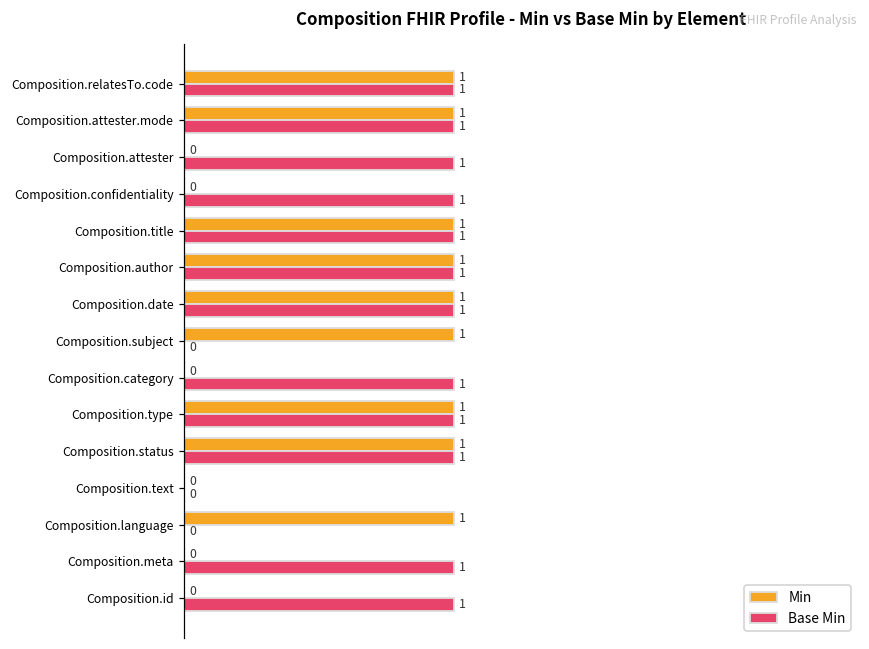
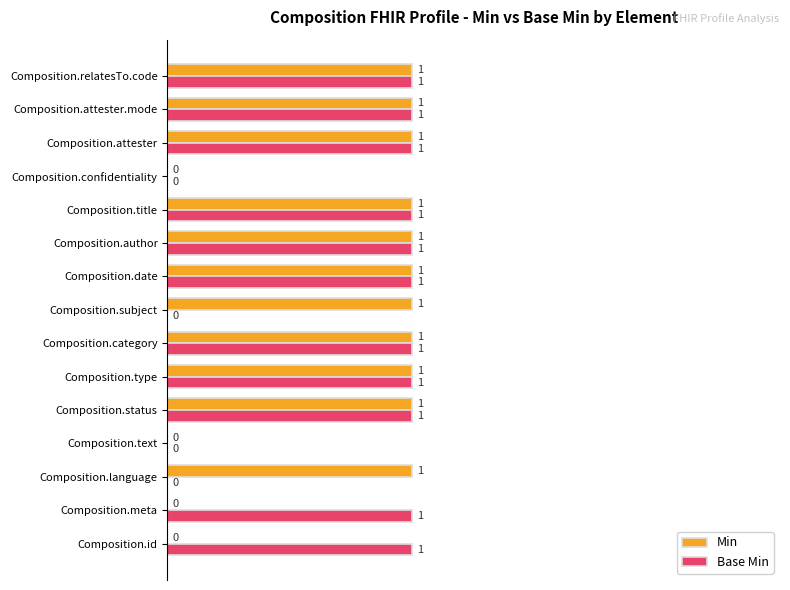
Min, Composition.attester: 0 -> 1
Base Min, Composition.confidentiality: 1 -> 0
Min, Composition.category: 0 -> 1
